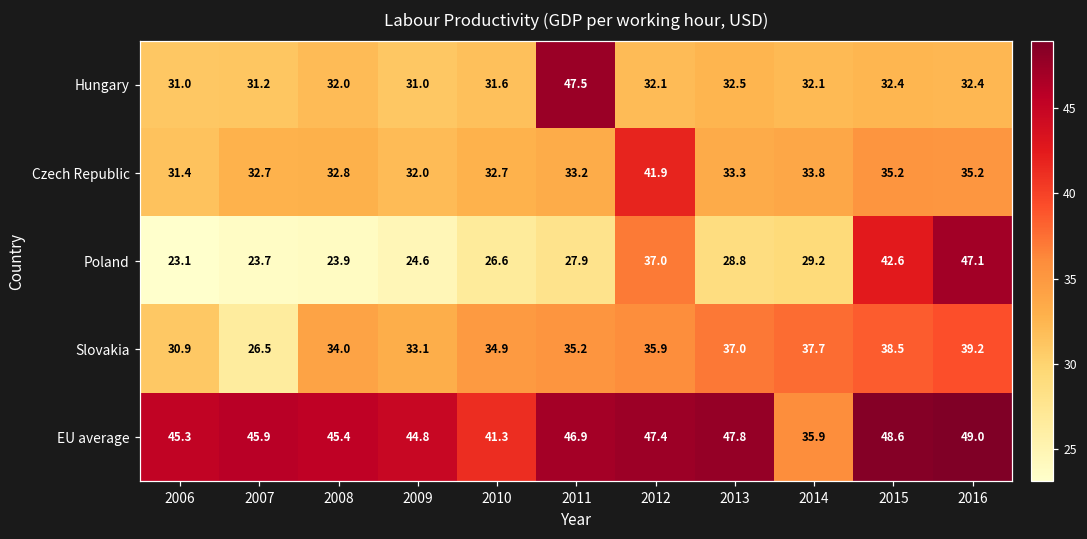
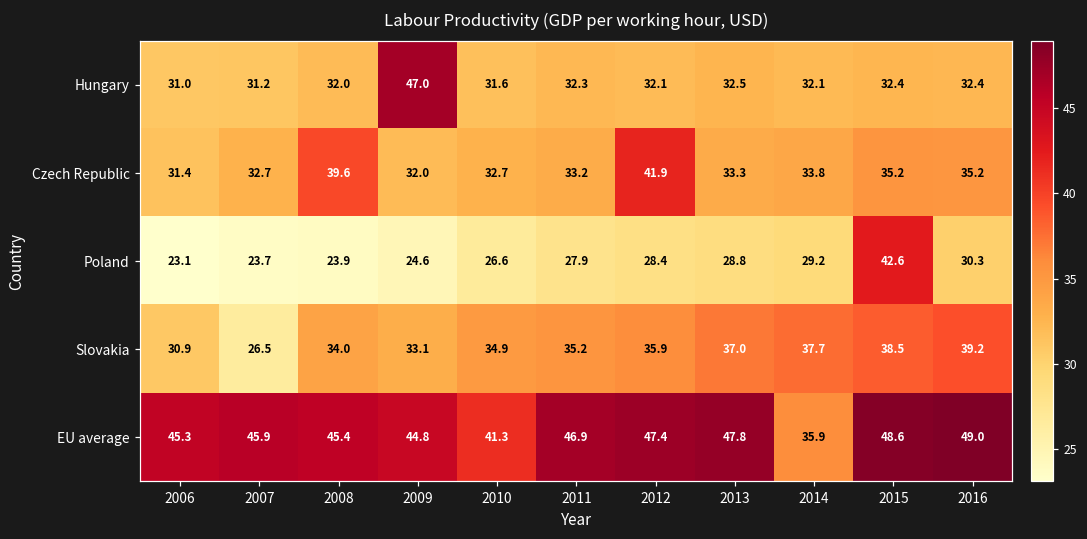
Hungary, 2009: 31.0 -> 47.0
Hungary, 2011: 47.5 -> 32.3
Czech Republic, 2008: 32.8 -> 39.6
Poland, 2012: 37.0 -> 28.4
Poland, 2016: 47.1 -> 30.3
